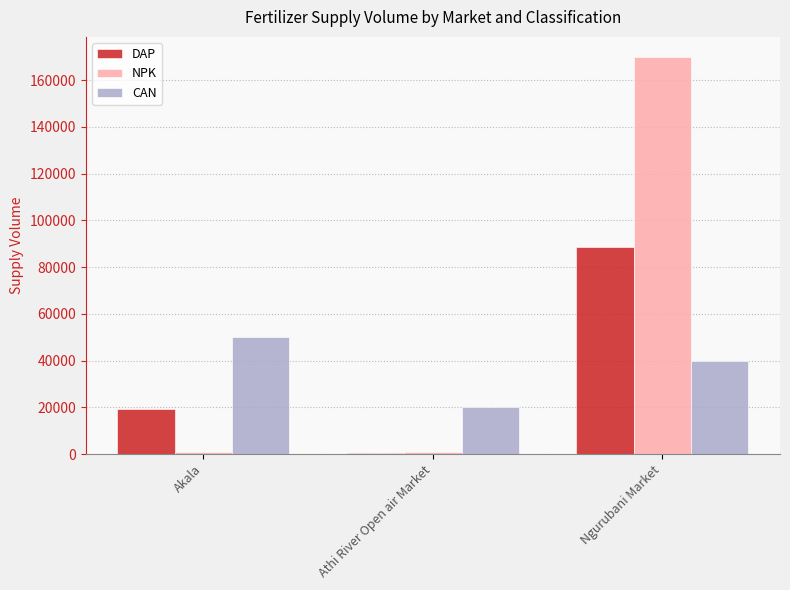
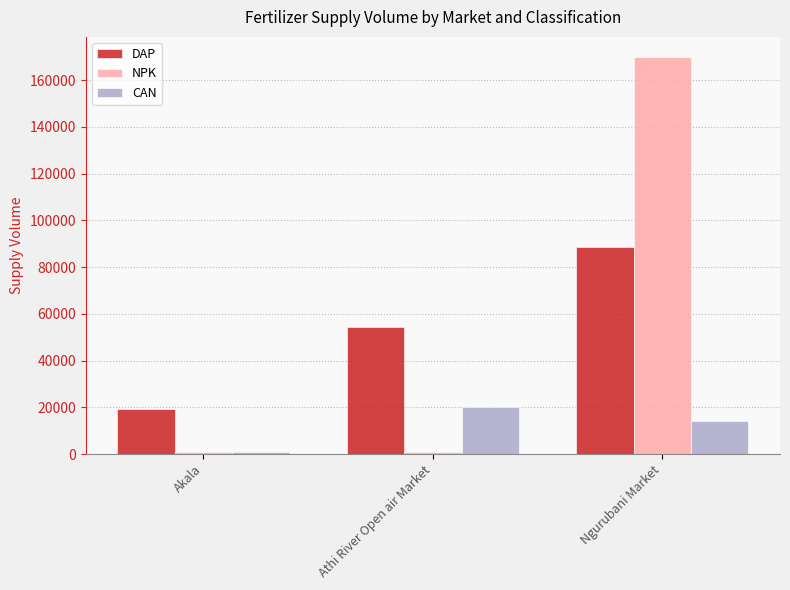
CAN, Akala: 50000 -> 1000
DAP, Athi River Open air Market: 0 -> 54000
CAN, Ngurubani Market: 40000 -> 14000
